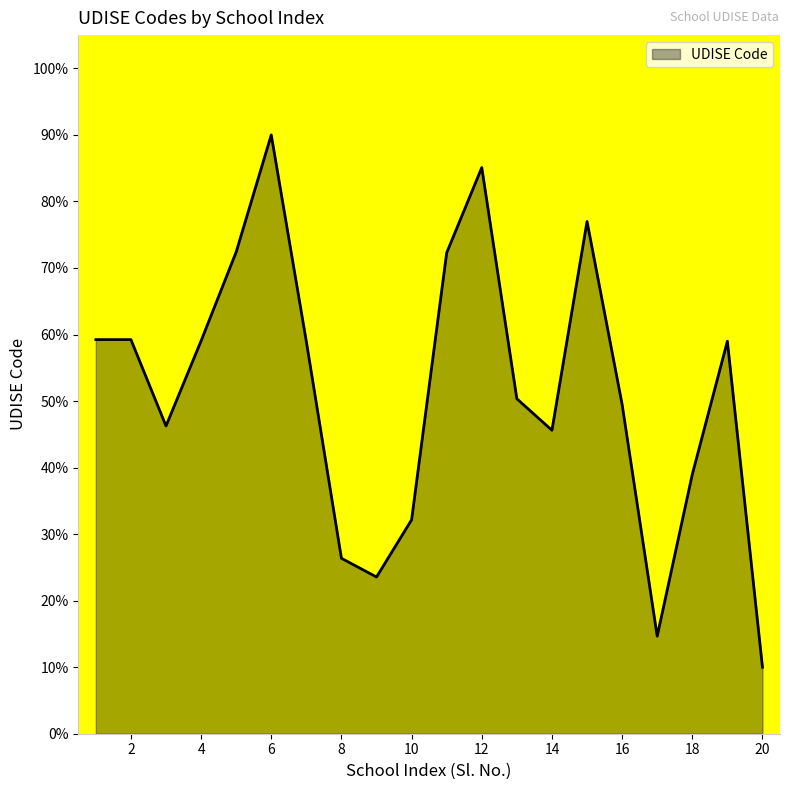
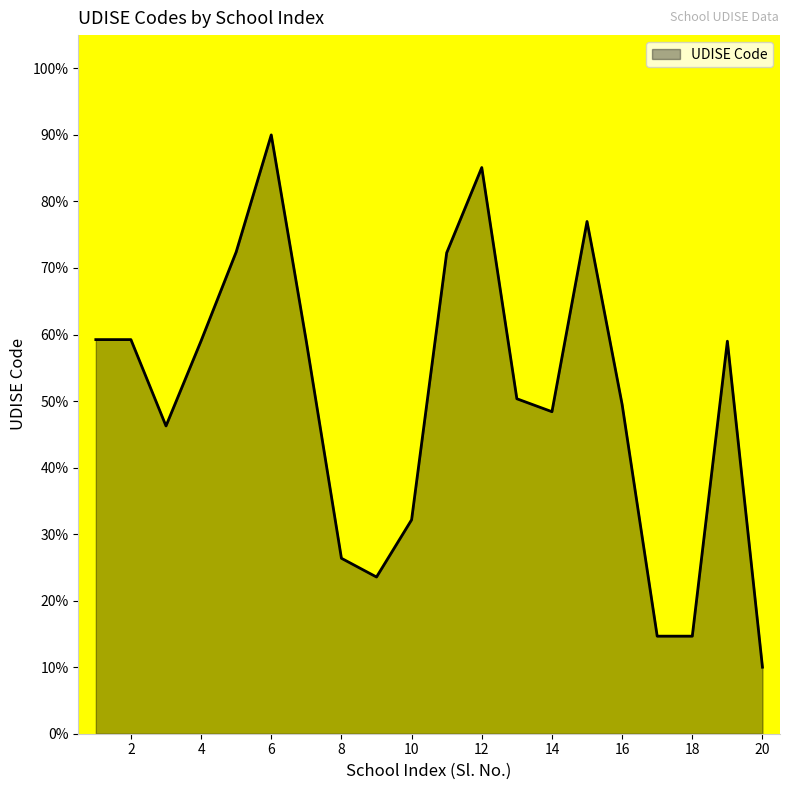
14: 46% -> 48%
18: 39% -> 15%
